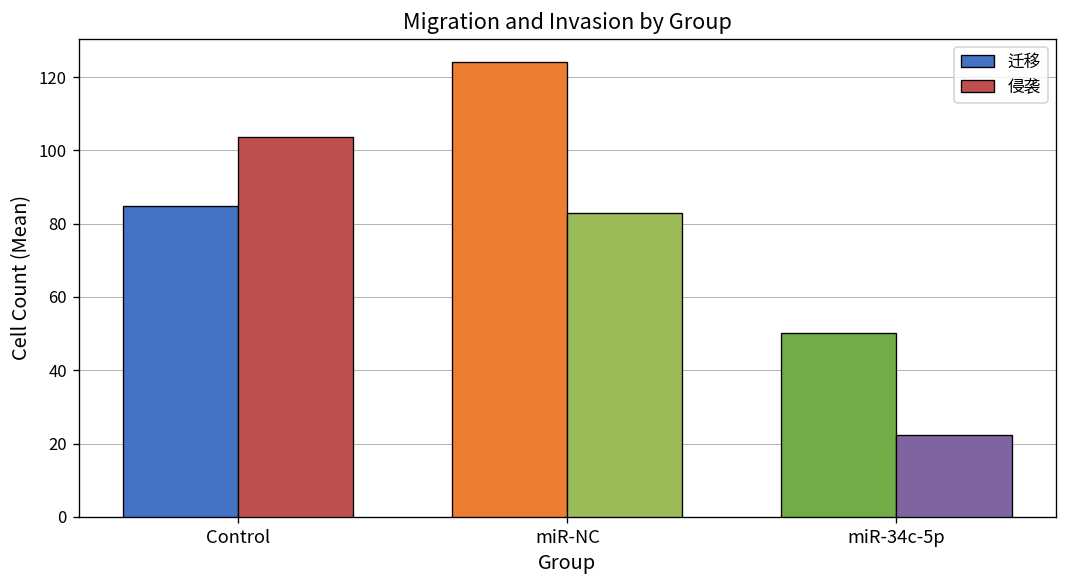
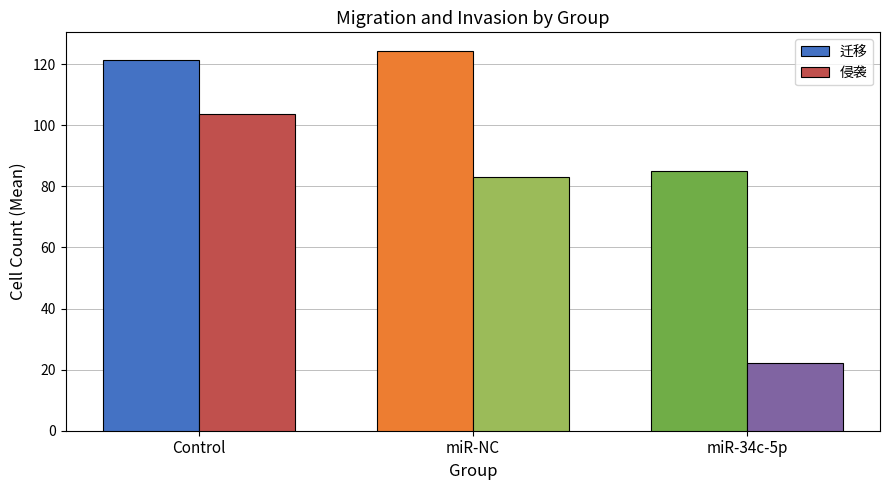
迁移, Control: 85 -> 121
迁移, miR-34c-5p: 50 -> 85
